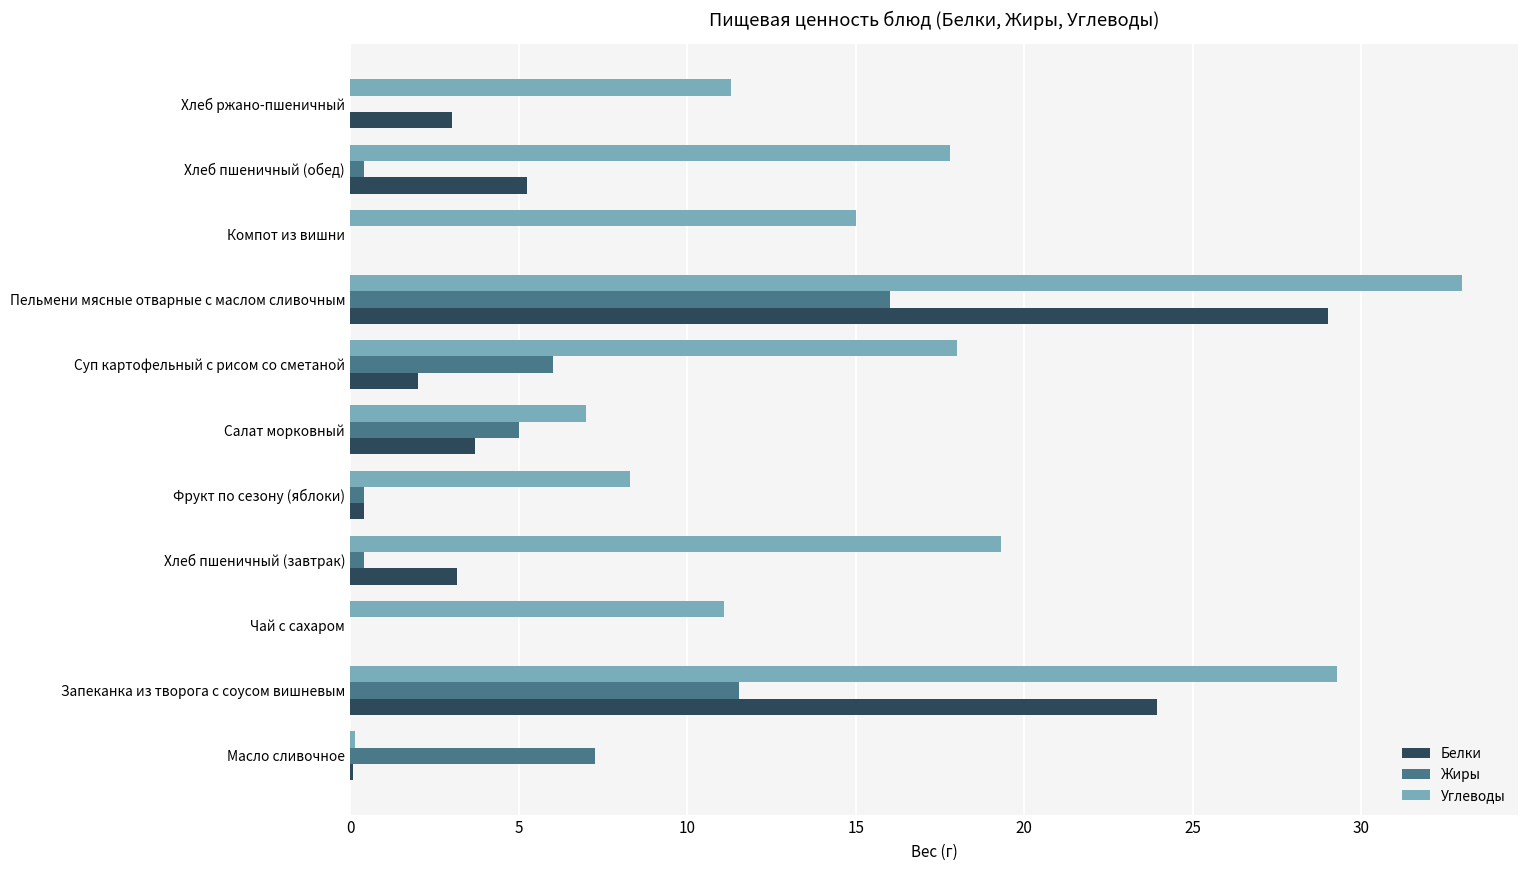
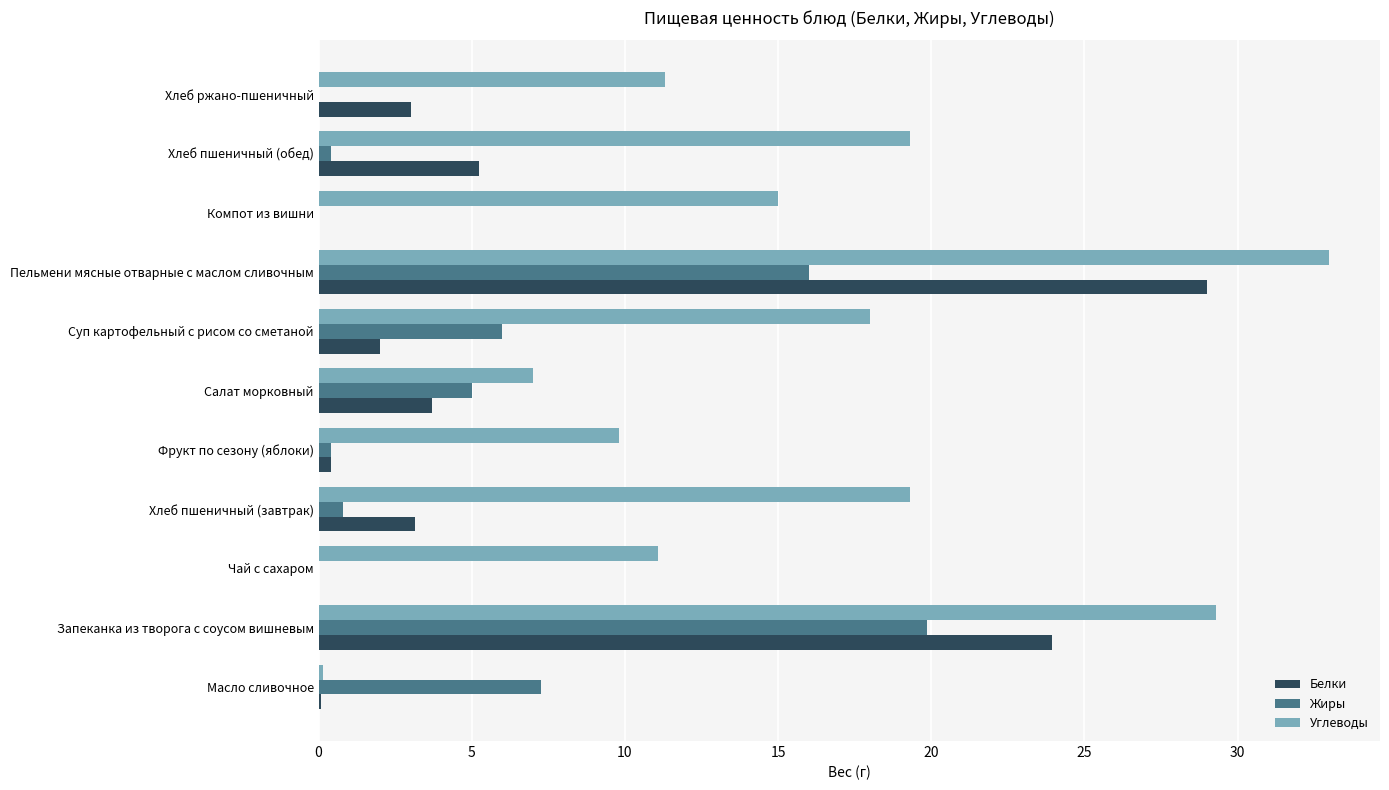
Углеводы, Хлеб пшеничный (обед): 17.8 -> 19.3
Углеводы, Фрукт по сезону (яблоки): 8.3 -> 9.8
Жиры, Хлеб пшеничный (завтрак): 0.4 -> 0.8
Жиры, Запеканка из творога с соусом вишневым: 11.5 -> 19.9
